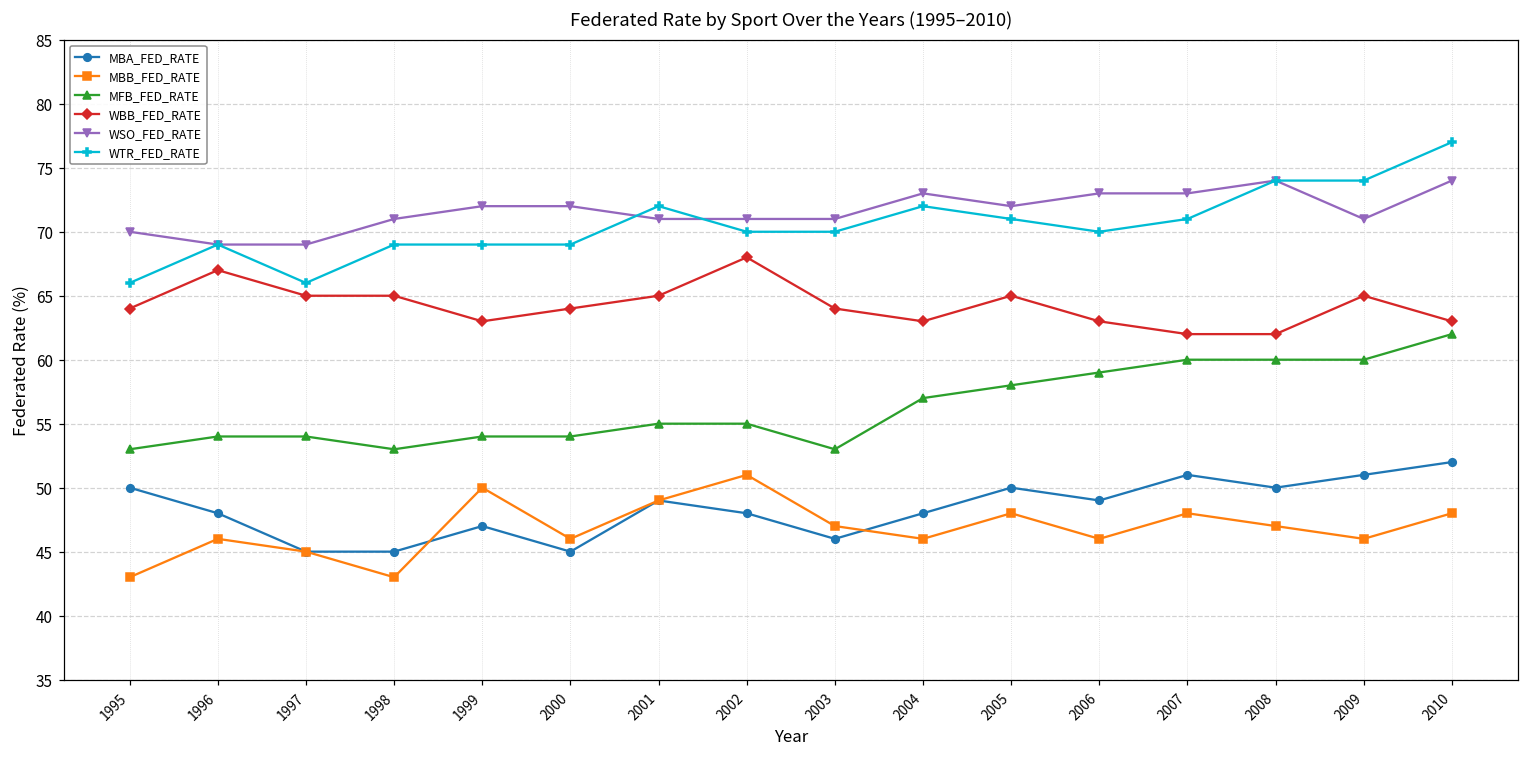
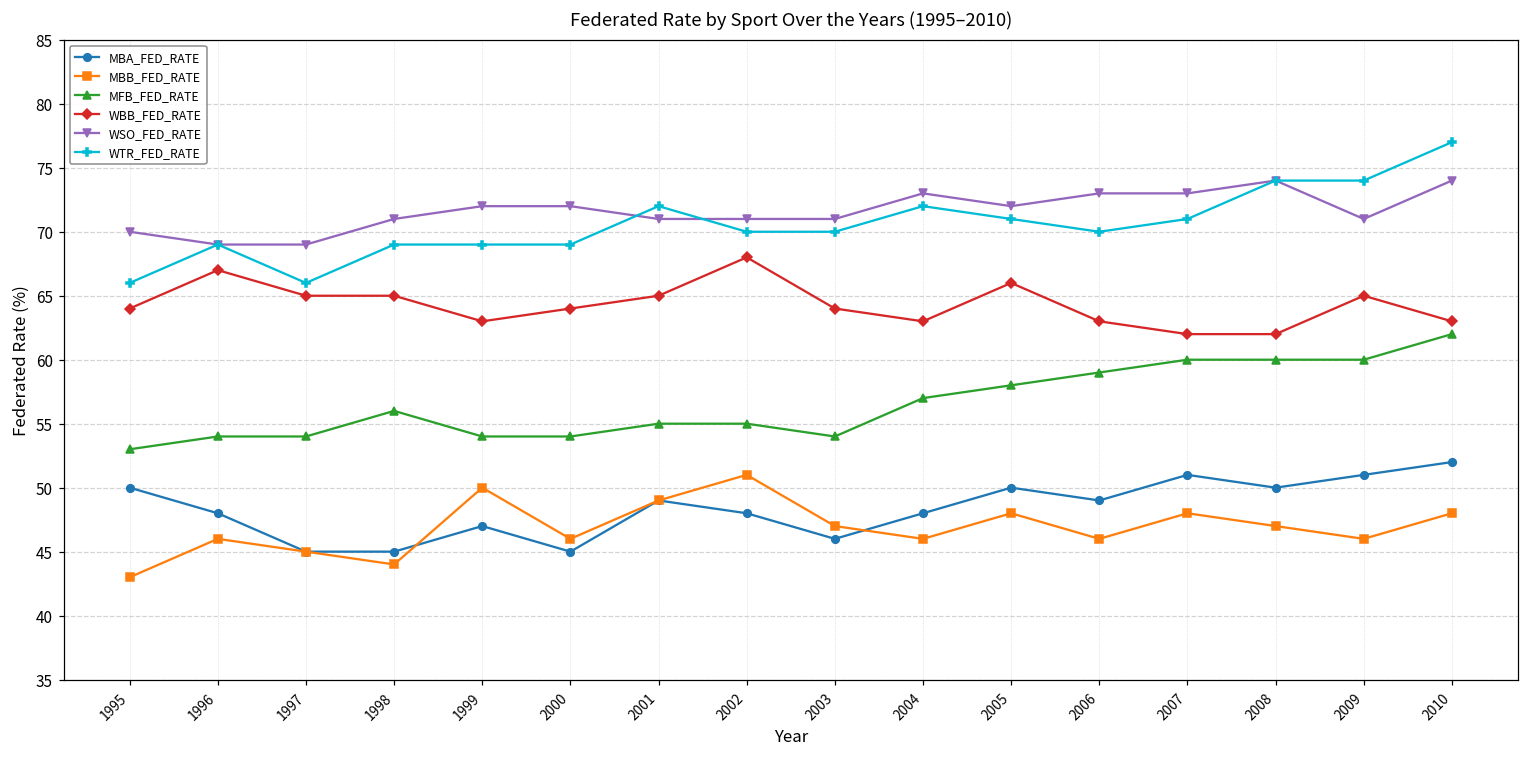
MBB_FED_RATE, 1998: 43 -> 44
MFB_FED_RATE, 1998: 53 -> 56
MFB_FED_RATE, 2003: 53 -> 54
WBB_FED_RATE, 2005: 65 -> 66
